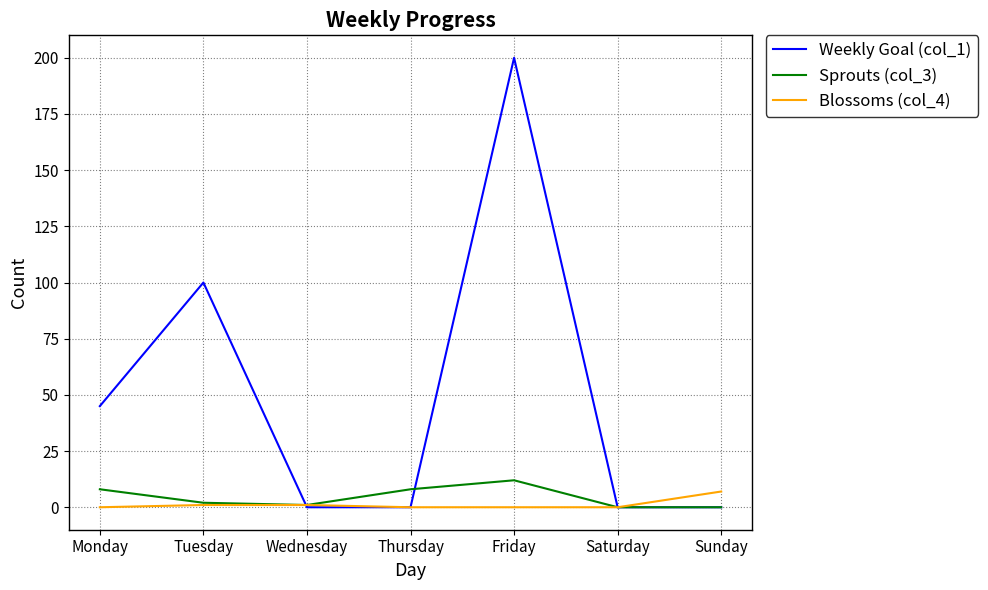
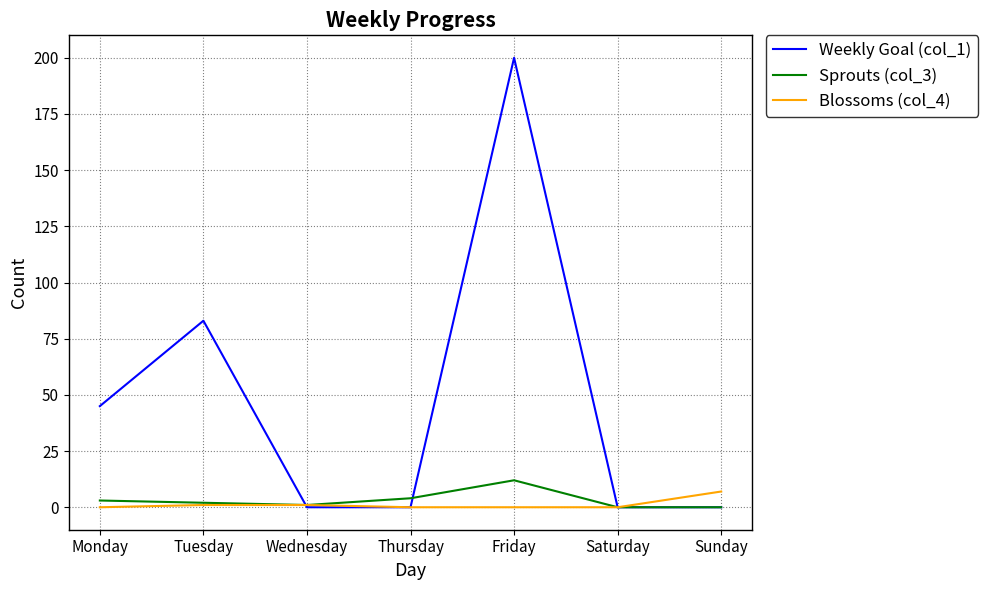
Sprouts (col_3), Monday: 8 -> 3
Weekly Goal (col_1), Tuesday: 100 -> 83
Sprouts (col_3), Thursday: 8 -> 4
